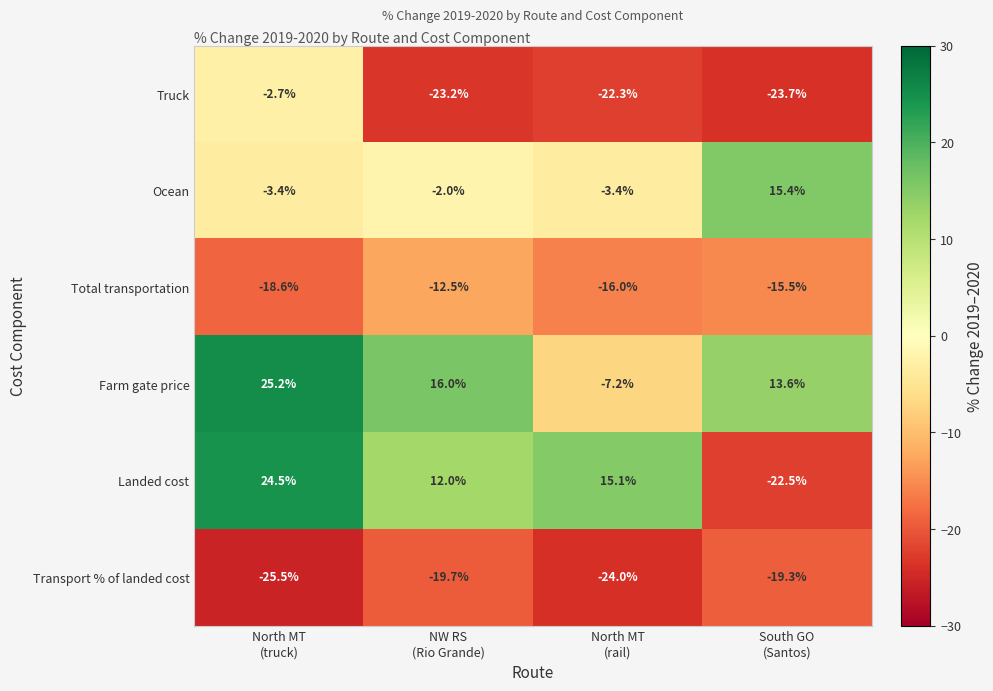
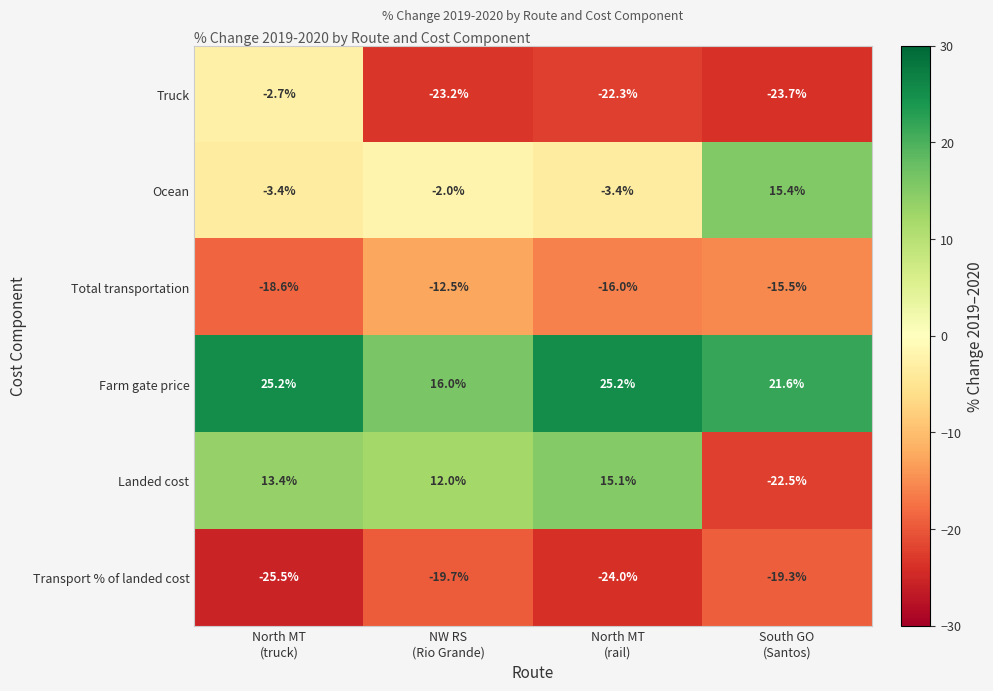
Farm gate price, North MT (rail): -7.2% -> 25.2%
Farm gate price, South GO (Santos): 13.6% -> 21.6%
Landed cost, North MT (truck): 24.5% -> 13.4%
